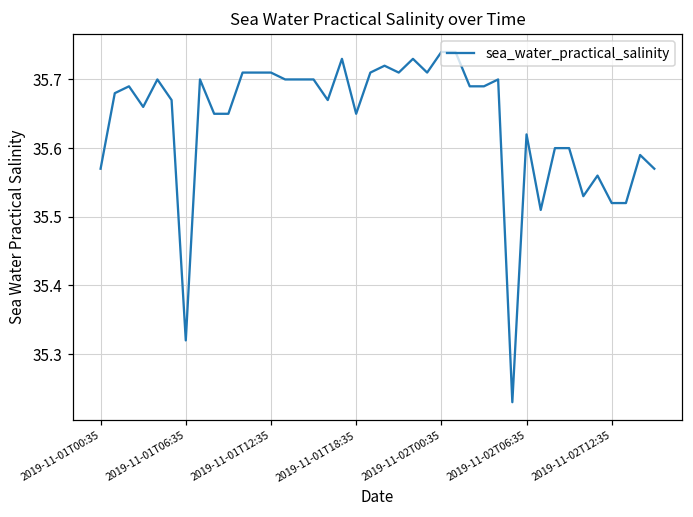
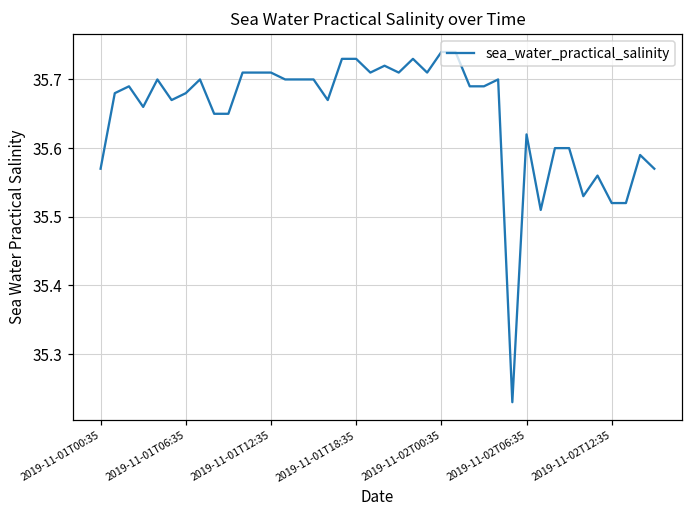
2019-11-01T06:35: 35.32 -> 35.68
2019-11-01T18:35: 35.65 -> 35.73
